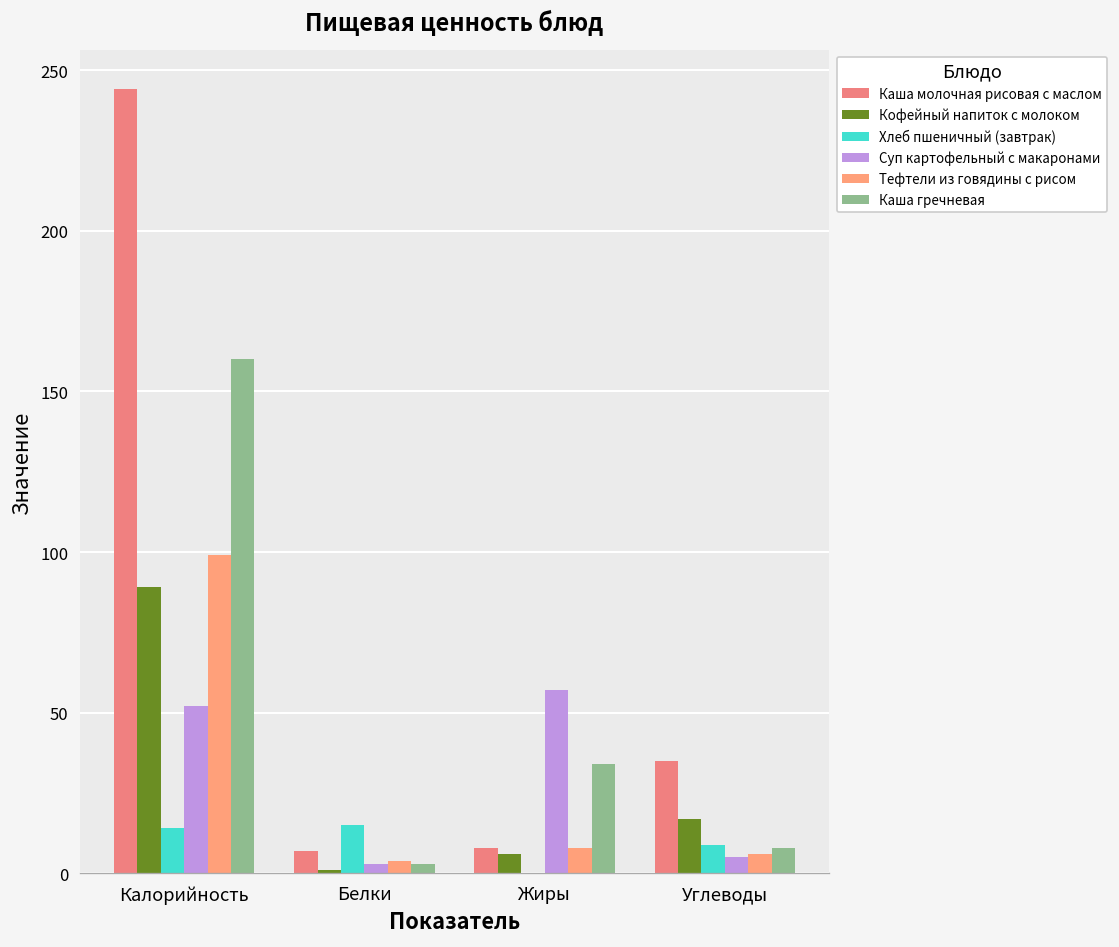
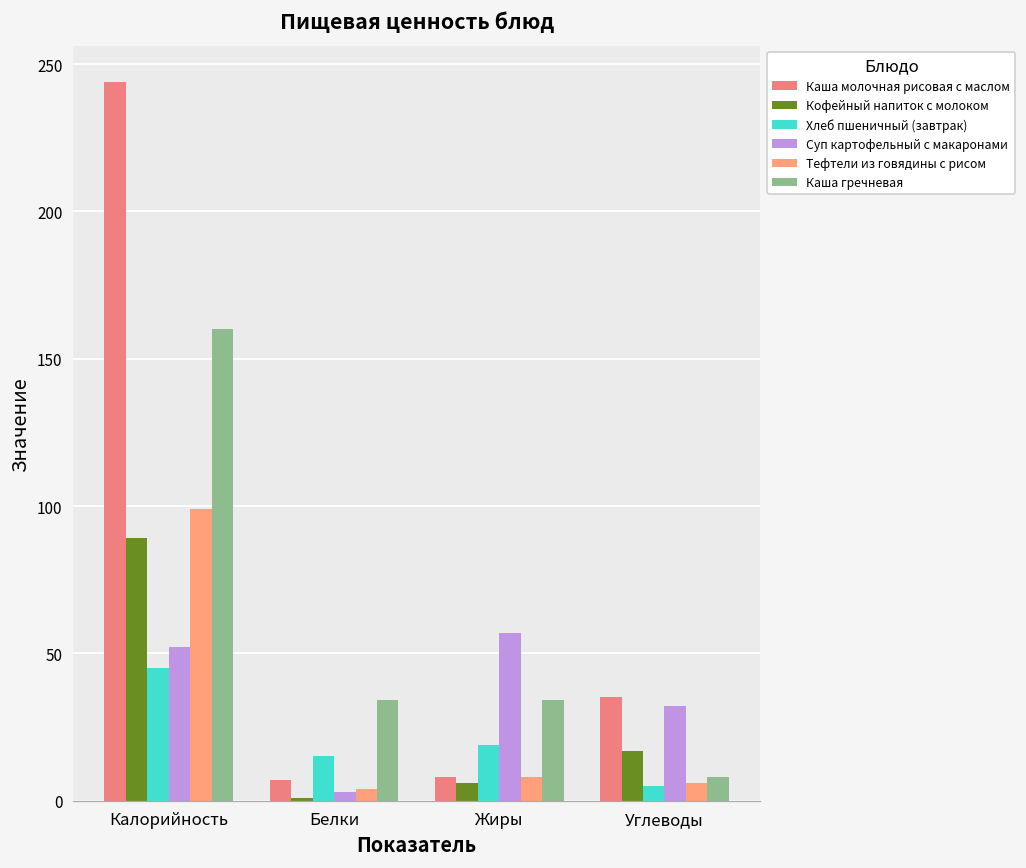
Хлеб пшеничный (завтрак), Калорийность: 14 -> 45
Каша гречневая, Белки: 3 -> 34
Хлеб пшеничный (завтрак), Жиры: 0 -> 19
Хлеб пшеничный (завтрак), Углеводы: 9 -> 5
Суп картофельный с макаронами, Углеводы: 5 -> 32
